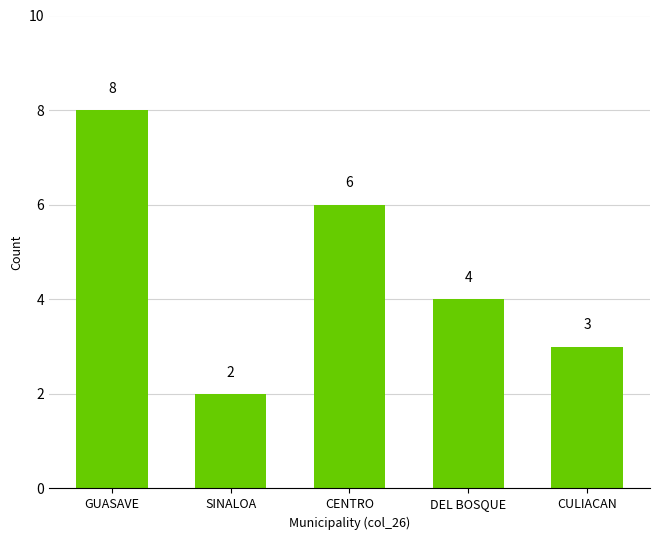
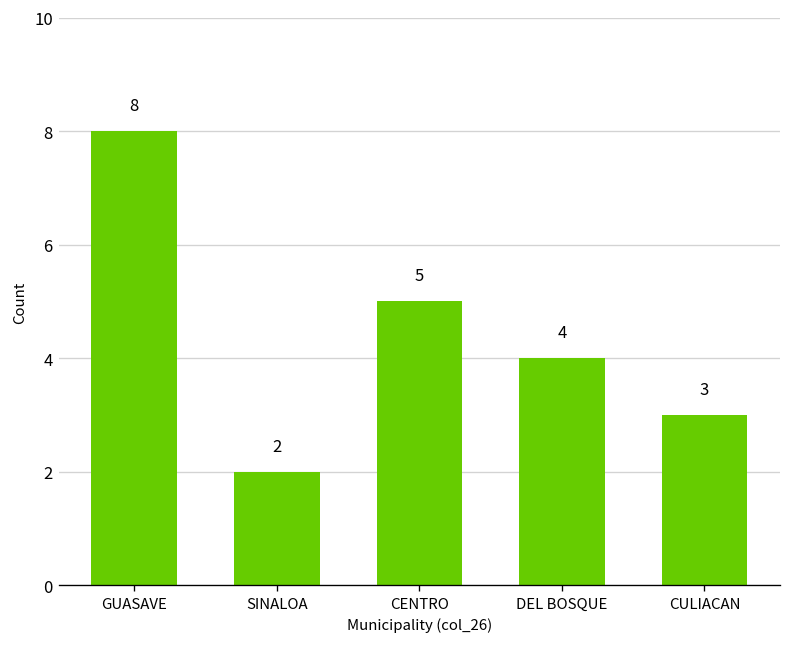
CENTRO: 6 -> 5
